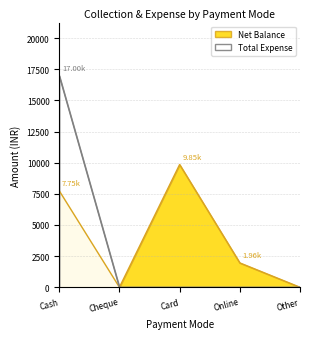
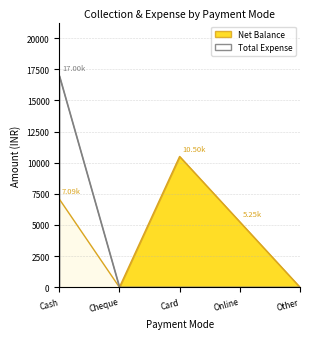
Net Balance, Cash: 7.75k -> 7.09k
Net Balance, Card: 9.85k -> 10.50k
Net Balance, Online: 1.96k -> 5.25k
